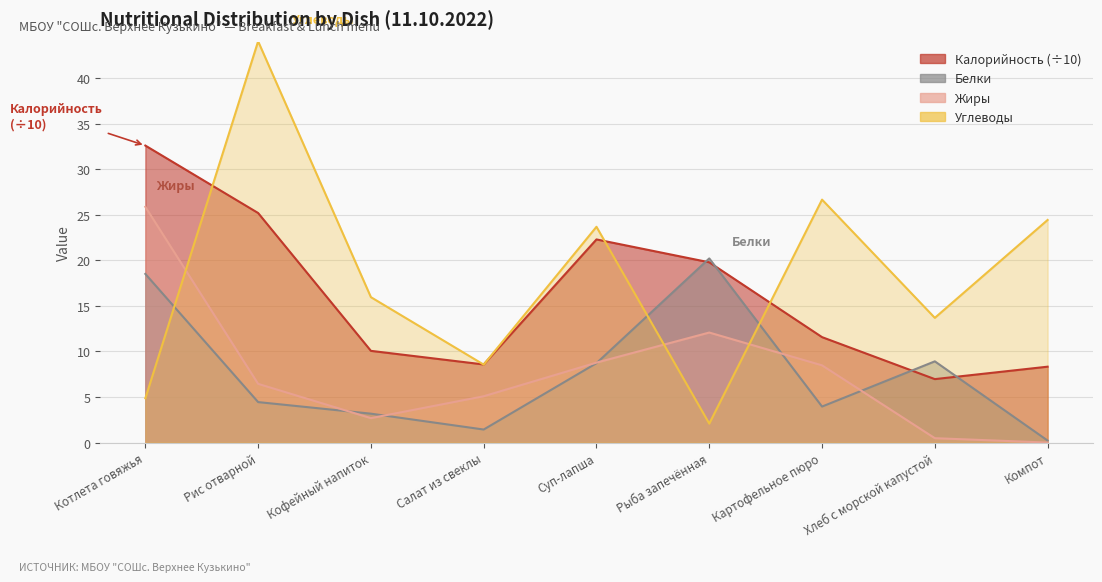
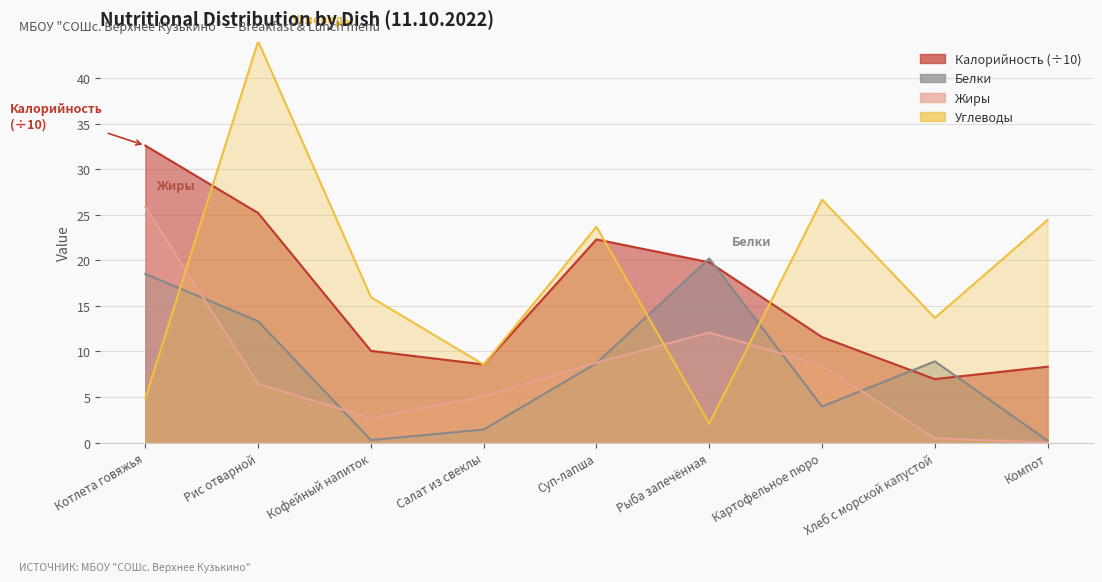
Белки, Рис отварной: 4 -> 13
Белки, Кофейный напиток: 3 -> 0
